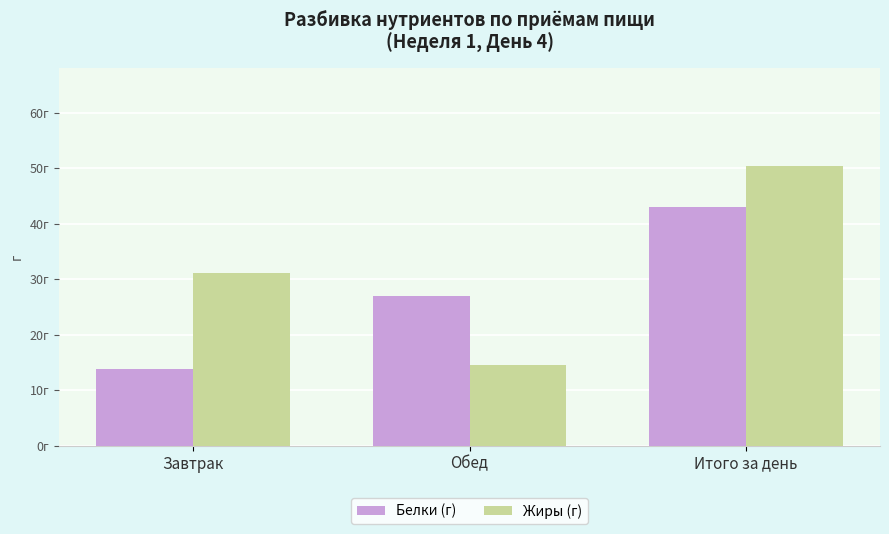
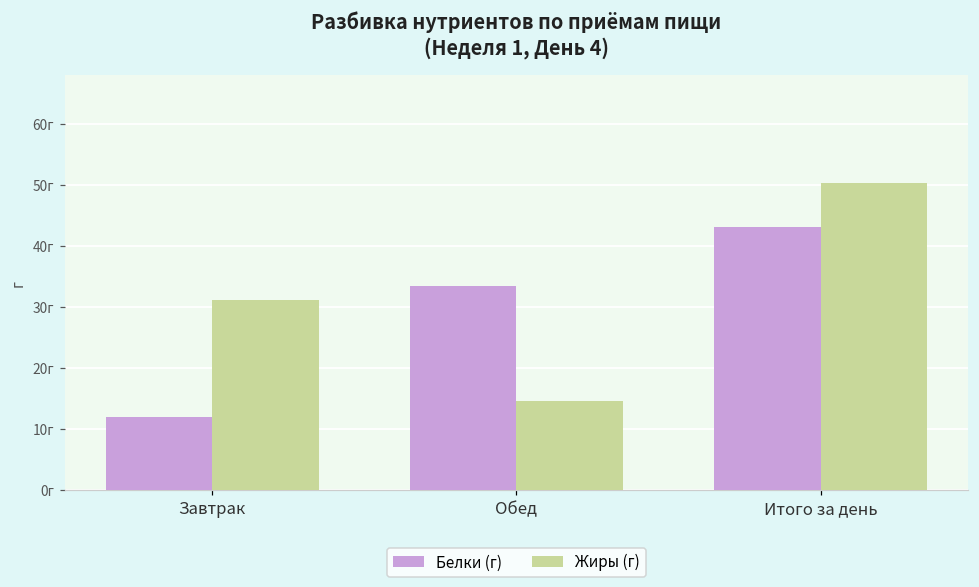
Белки (г), Завтрак: 14г -> 12г
Белки (г), Обед: 27г -> 33г
